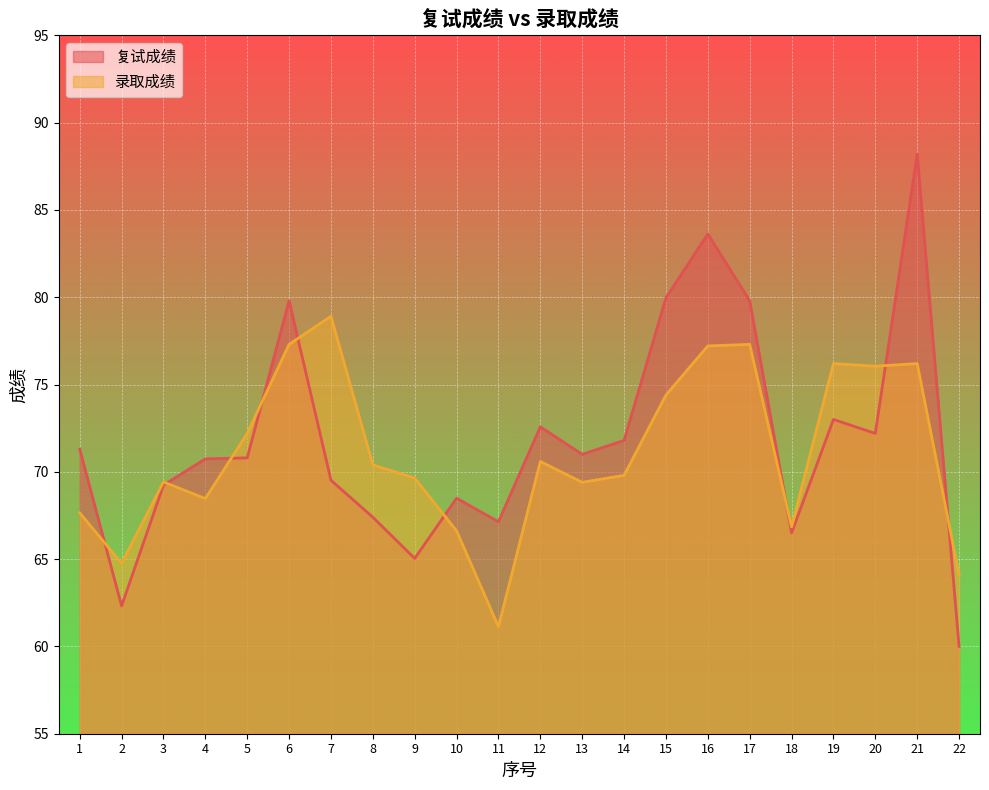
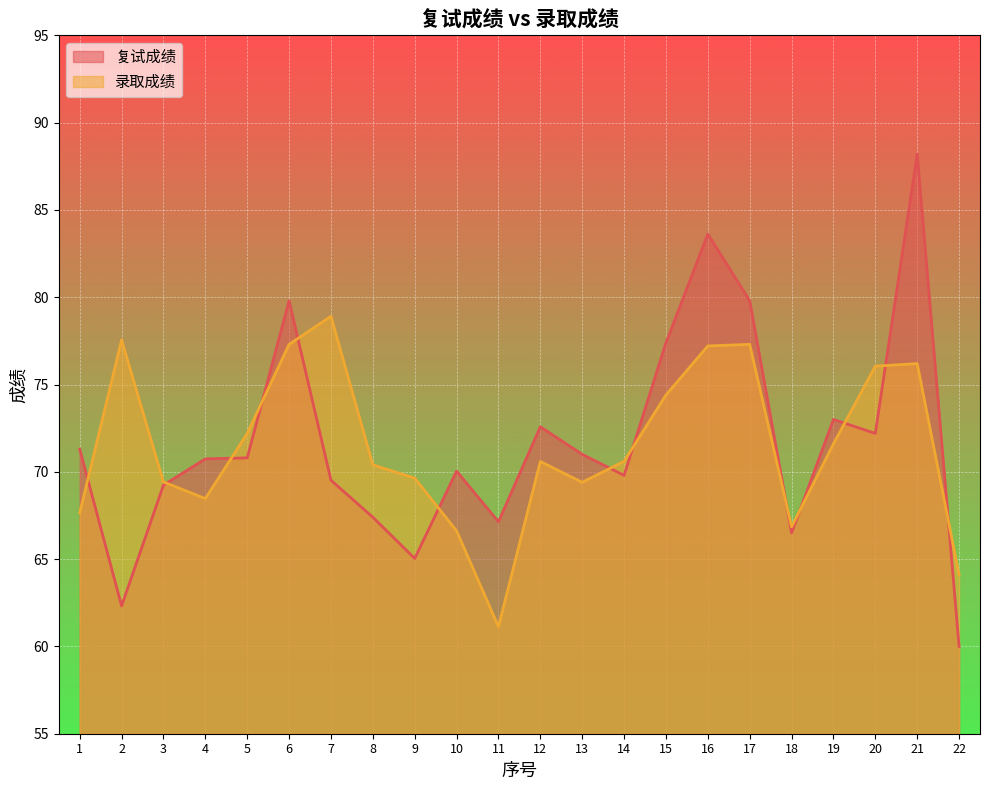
录取成绩, 2: 64.8 -> 77.6
复试成绩, 10: 68.5 -> 70.0
复试成绩, 14: 71.8 -> 69.8
录取成绩, 14: 69.8 -> 70.6
复试成绩, 15: 80.0 -> 77.4
录取成绩, 19: 76.2 -> 71.6
